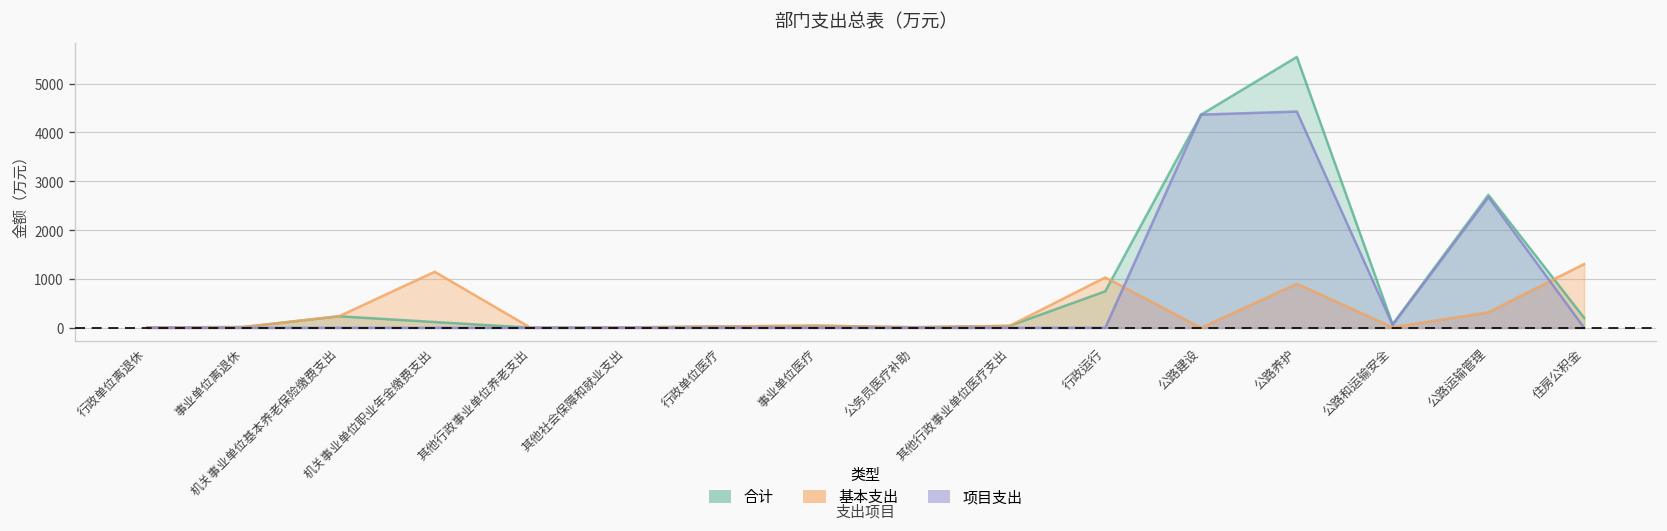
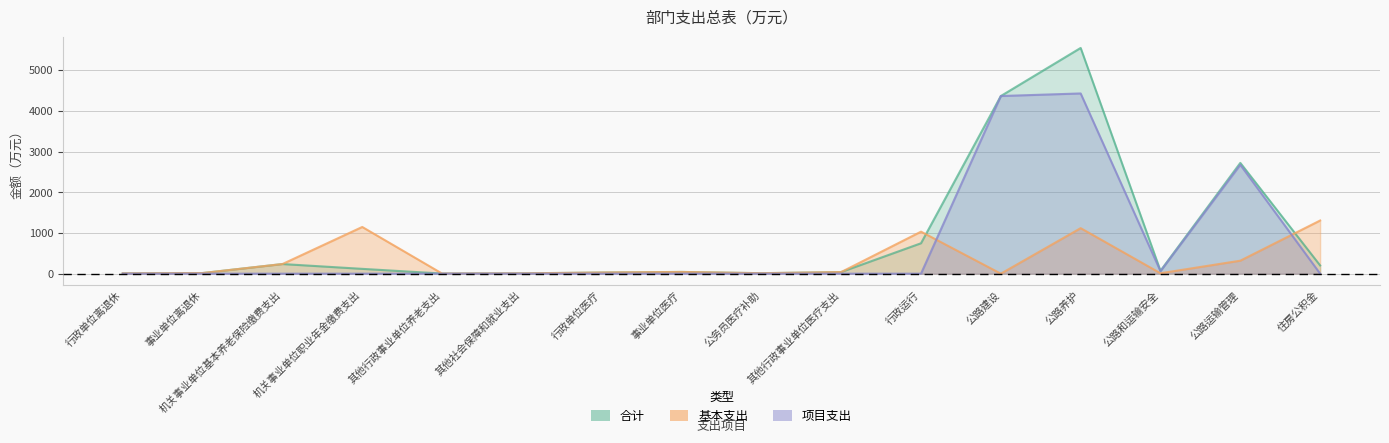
基本支出, 公路养护: 900 -> 1100
